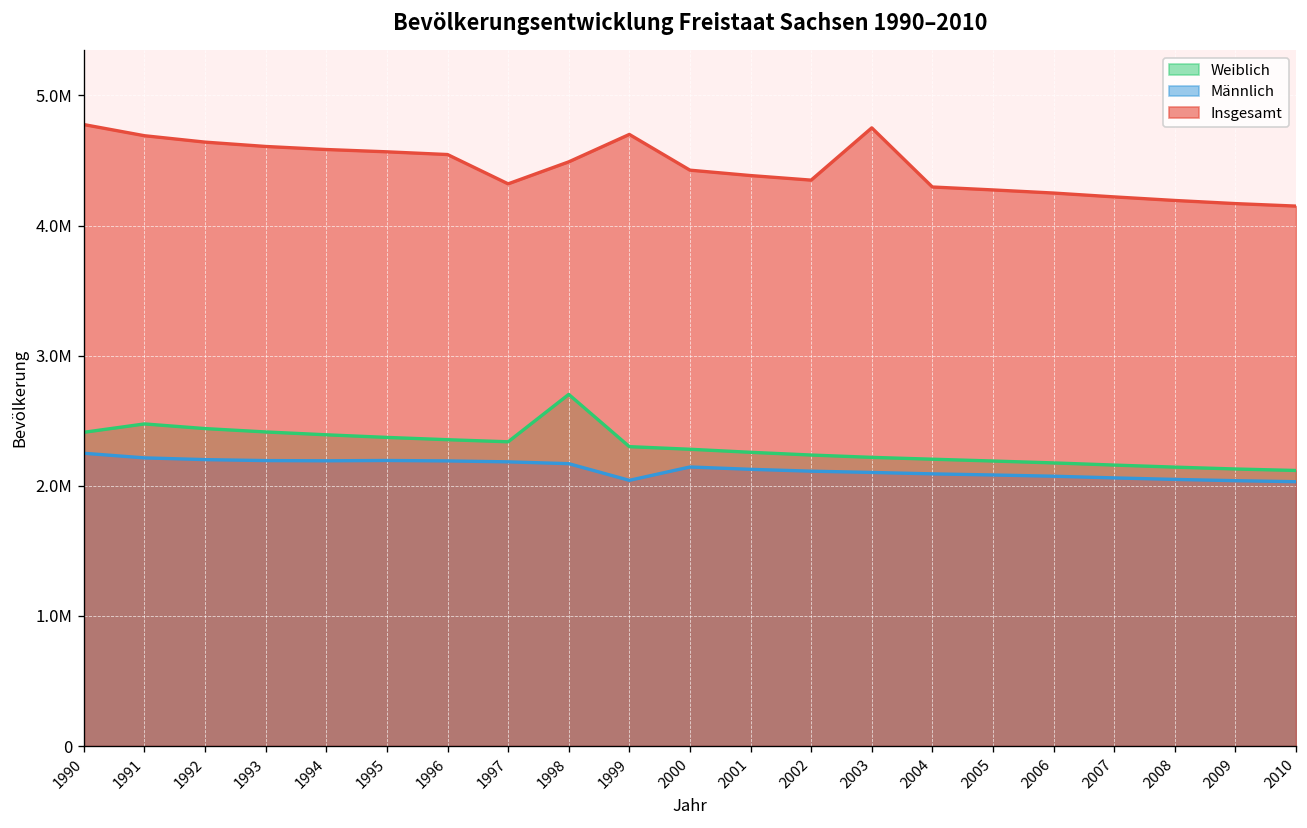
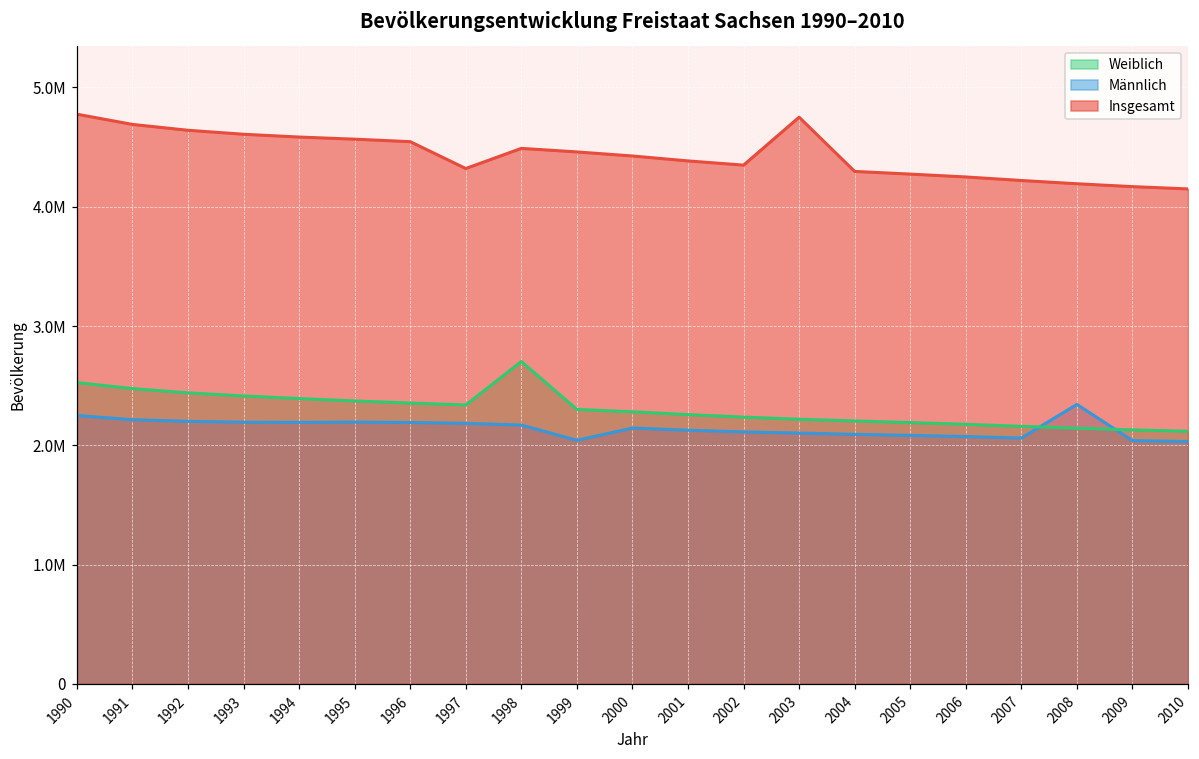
Weiblich, 1990: 2410000 -> 2530000
Insgesamt, 1999: 4700000 -> 4460000
Männlich, 2008: 2050000 -> 2340000
